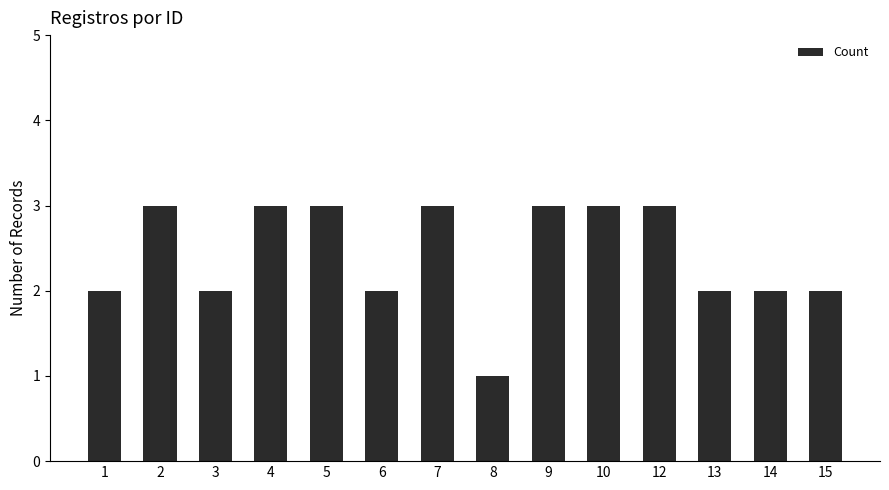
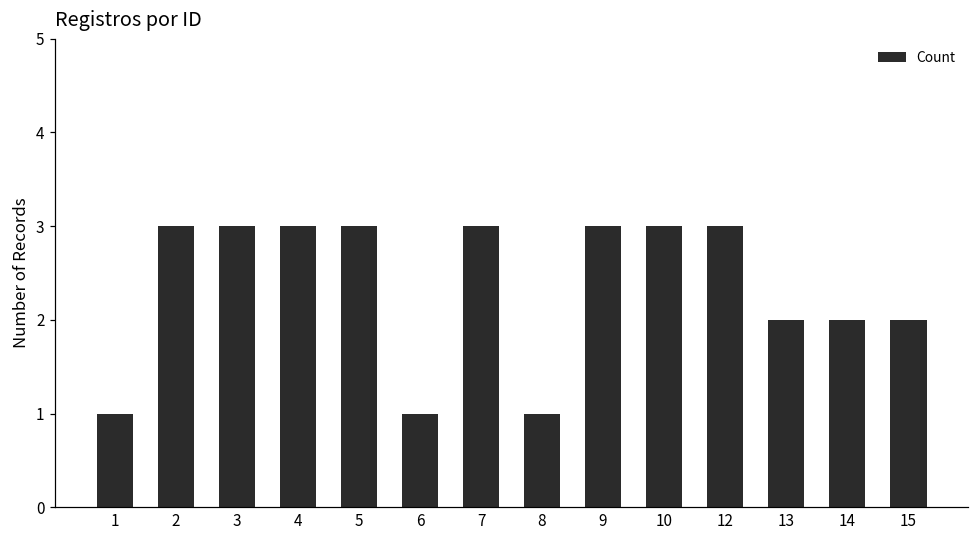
1: 2 -> 1
3: 2 -> 3
6: 2 -> 1
